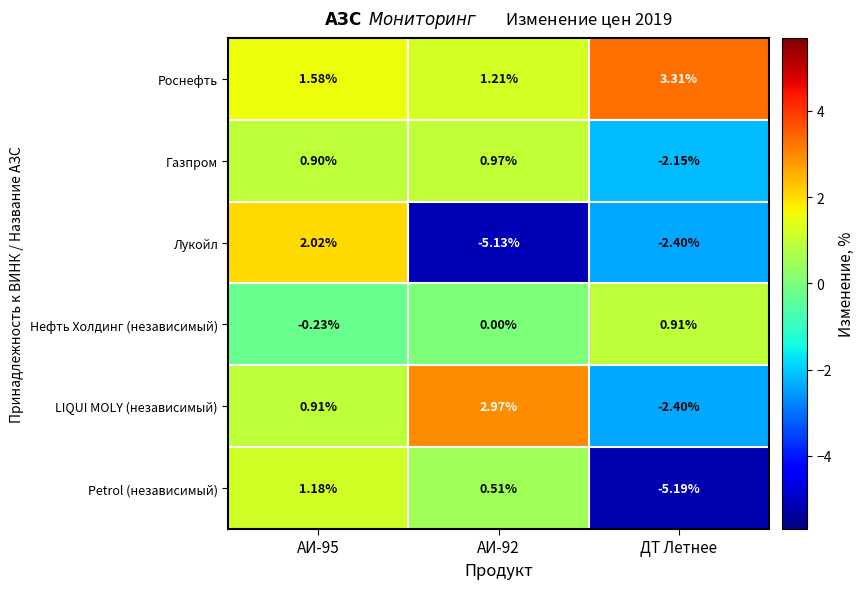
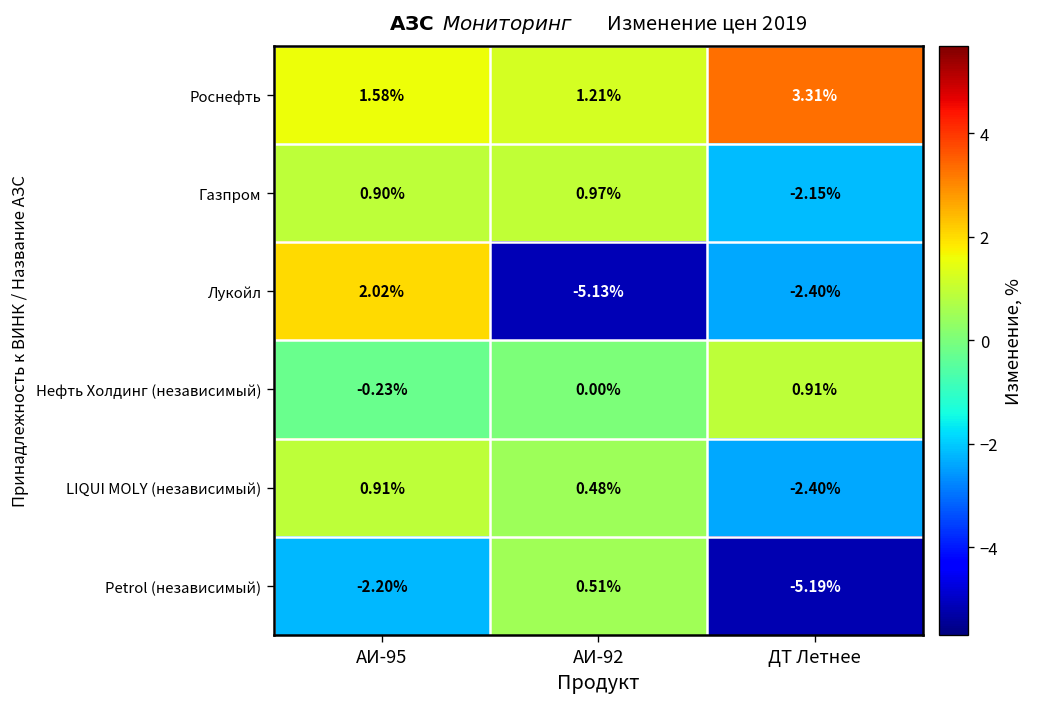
LIQUI MOLY (независимый), АИ-92: 2.97% -> 0.48%
Petrol (независимый), АИ-95: 1.18% -> -2.20%
